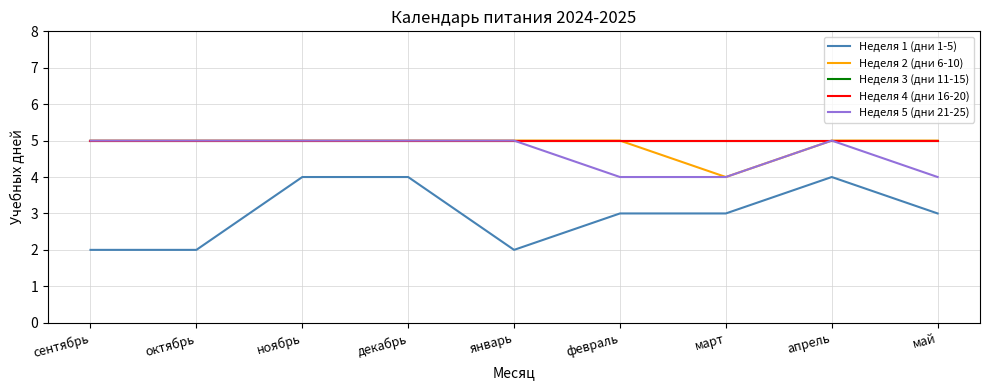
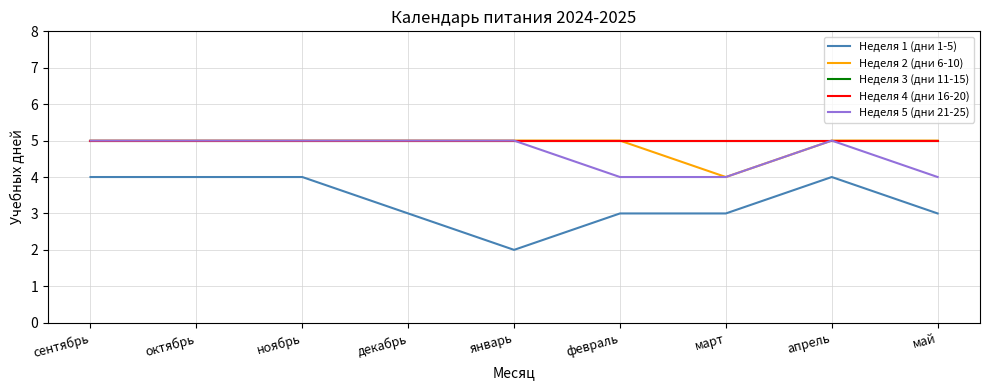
Неделя 1 (дни 1-5), сентябрь: 2 -> 4
Неделя 1 (дни 1-5), октябрь: 2 -> 4
Неделя 1 (дни 1-5), декабрь: 4 -> 3
